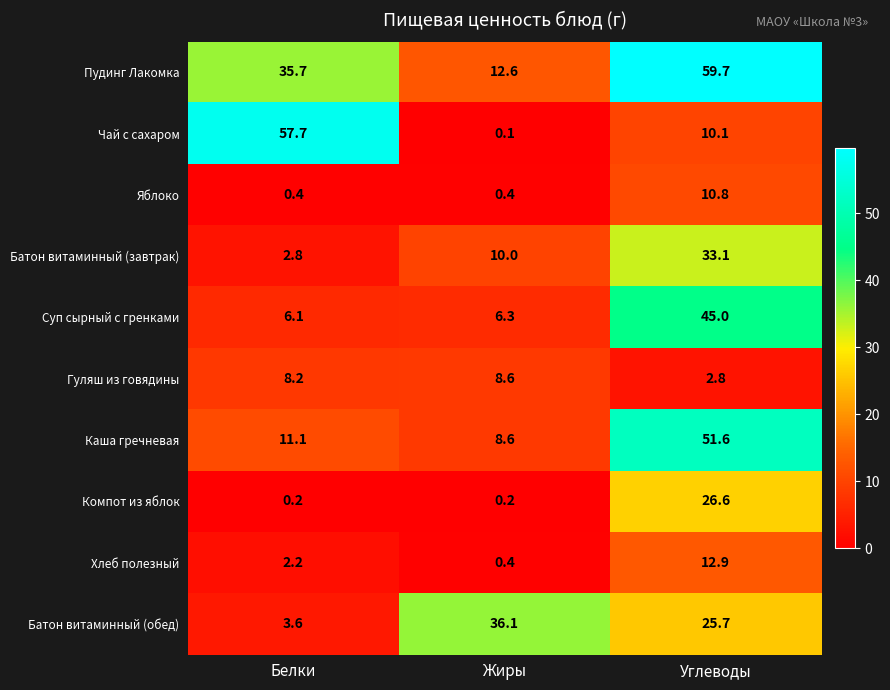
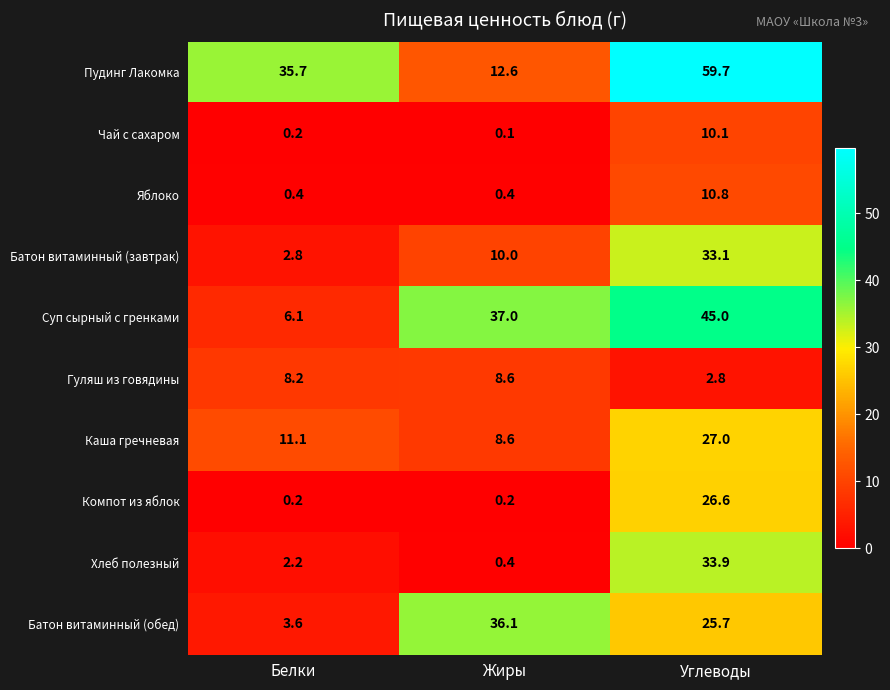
Чай с сахаром, Белки: 57.7 -> 0.2
Суп сырный с гренками, Жиры: 6.3 -> 37.0
Каша гречневая, Углеводы: 51.6 -> 27.0
Хлеб полезный, Углеводы: 12.9 -> 33.9
